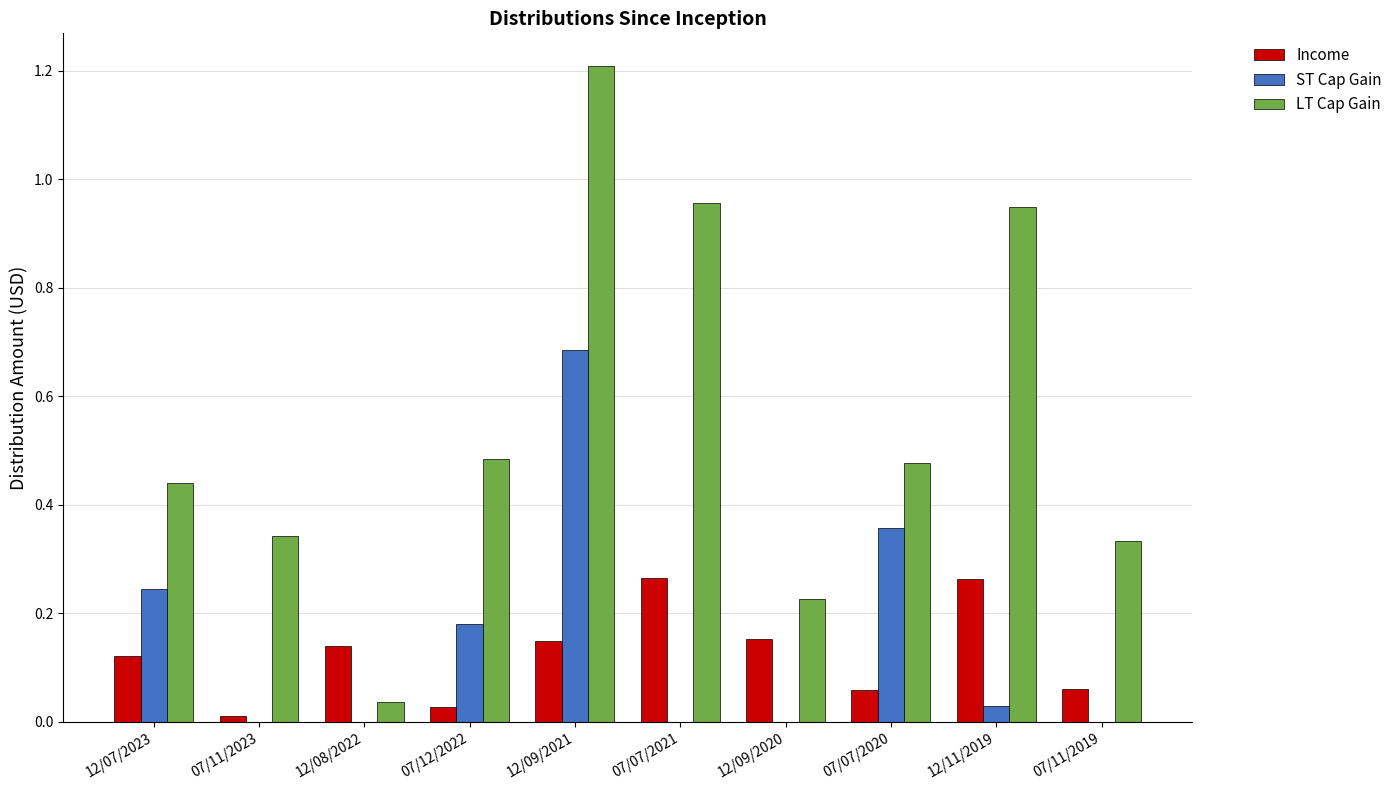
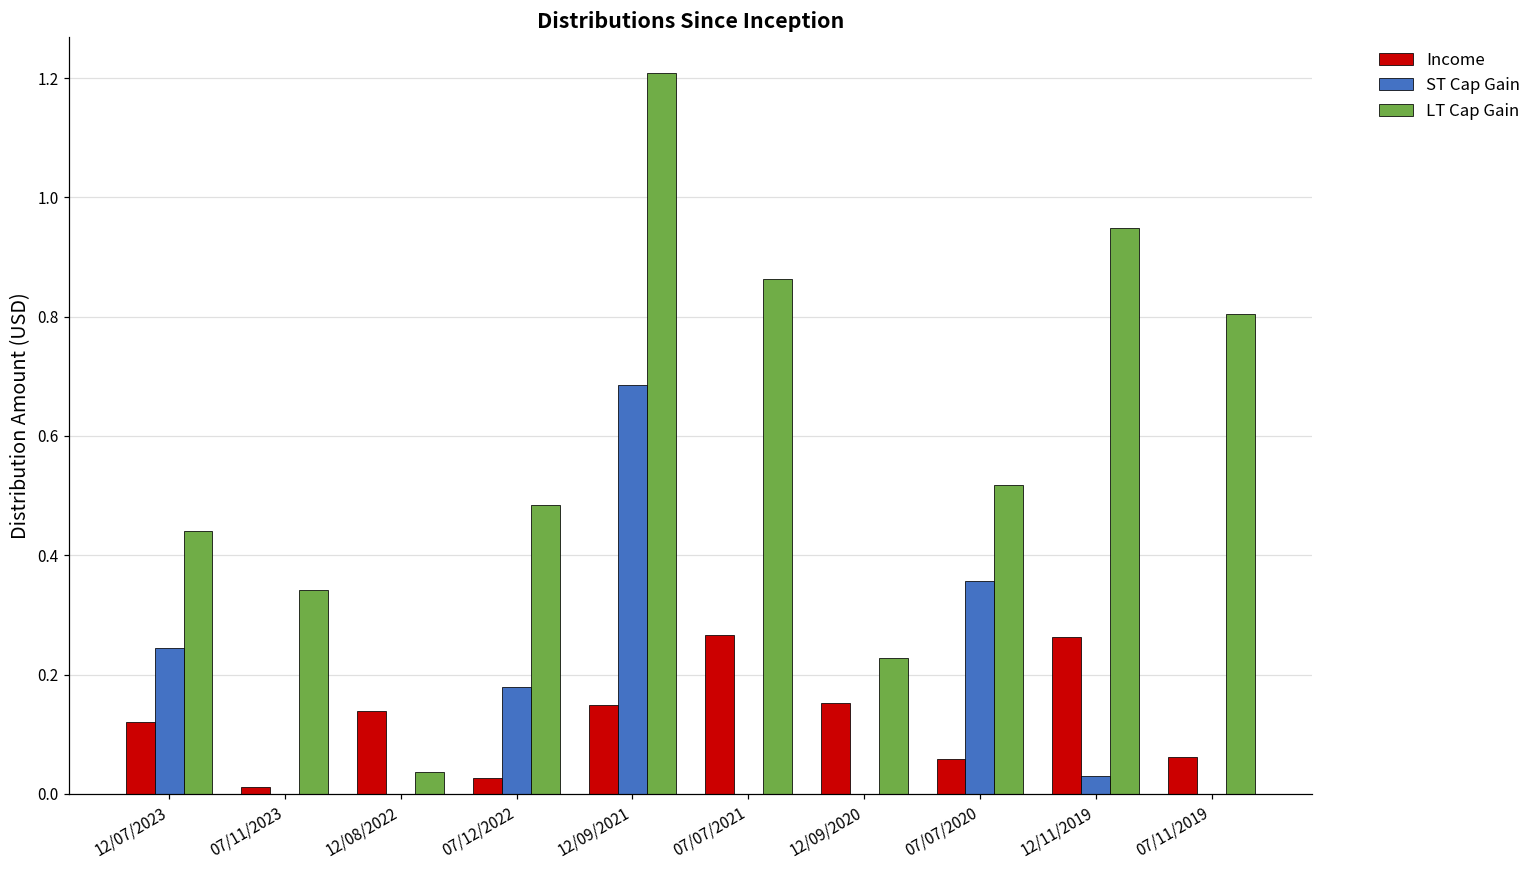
LT Cap Gain, 07/07/2021: 0.96 -> 0.86
LT Cap Gain, 07/07/2020: 0.48 -> 0.52
LT Cap Gain, 07/11/2019: 0.33 -> 0.80
